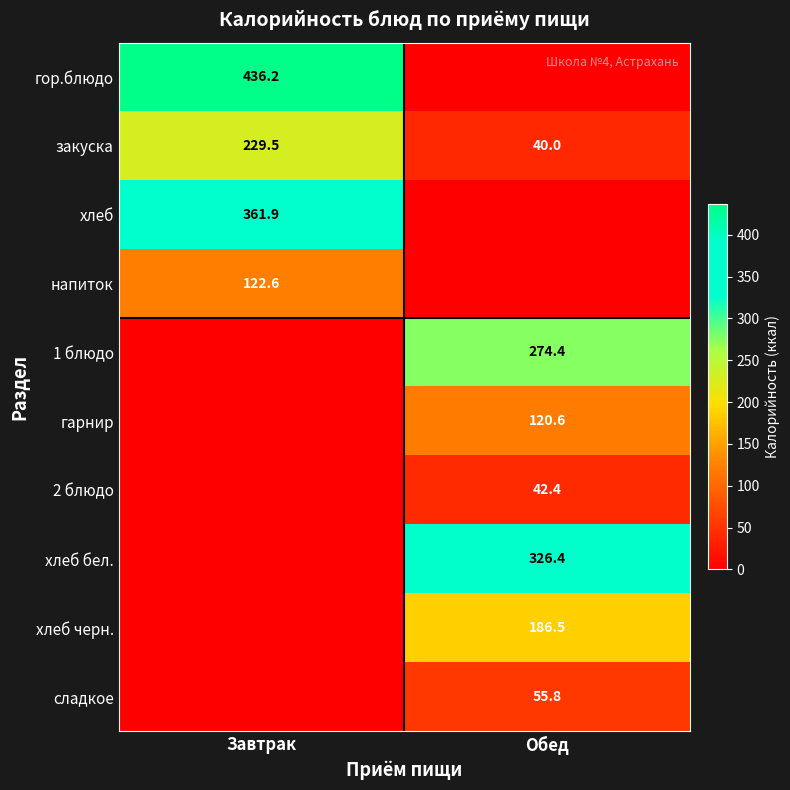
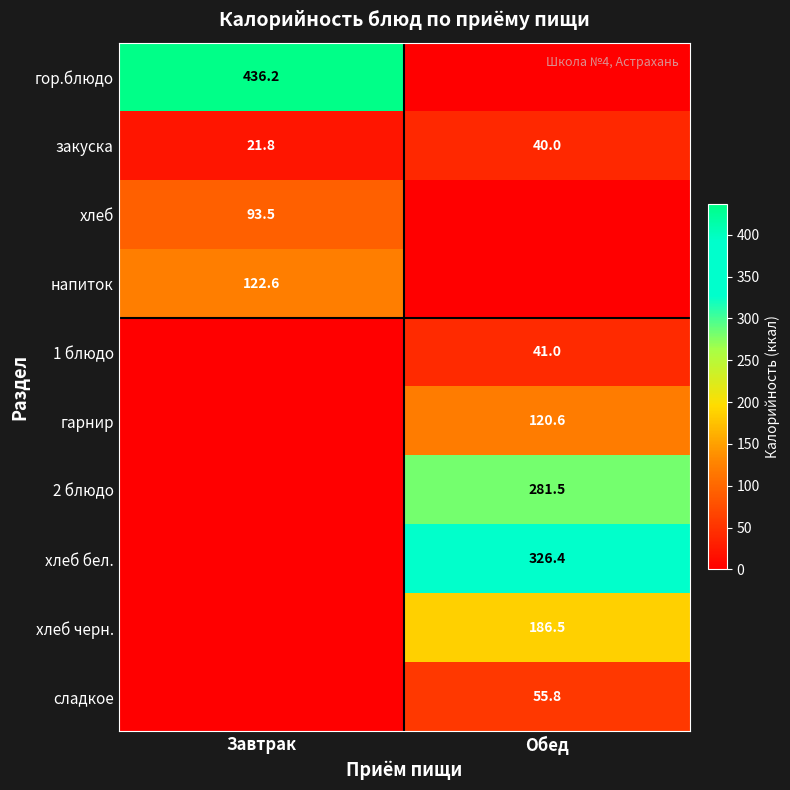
закуска, Завтрак: 229.5 -> 21.8
хлеб, Завтрак: 361.9 -> 93.5
1 блюдо, Обед: 274.4 -> 41.0
2 блюдо, Обед: 42.4 -> 281.5
